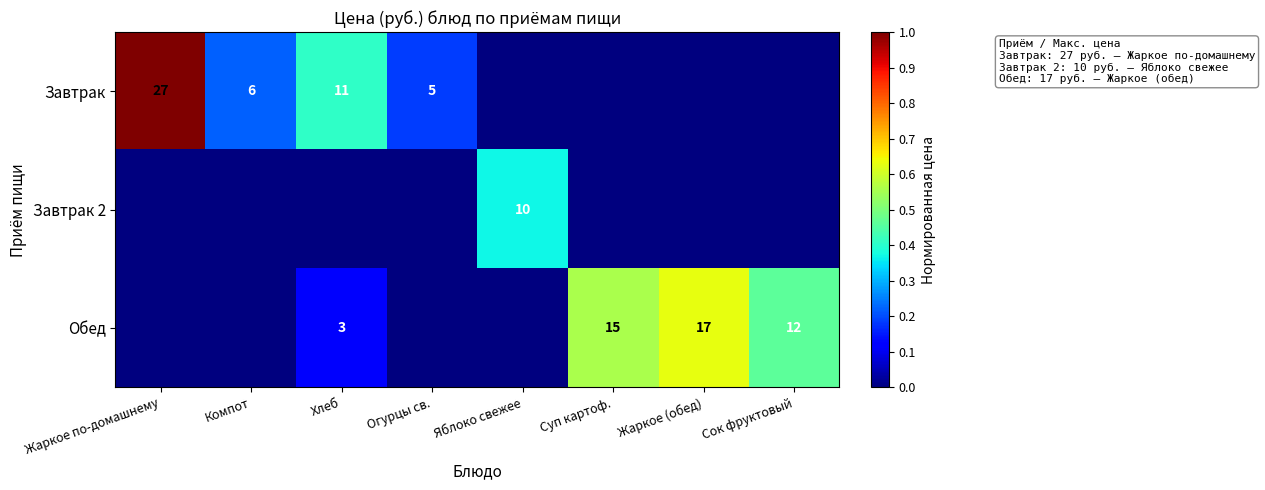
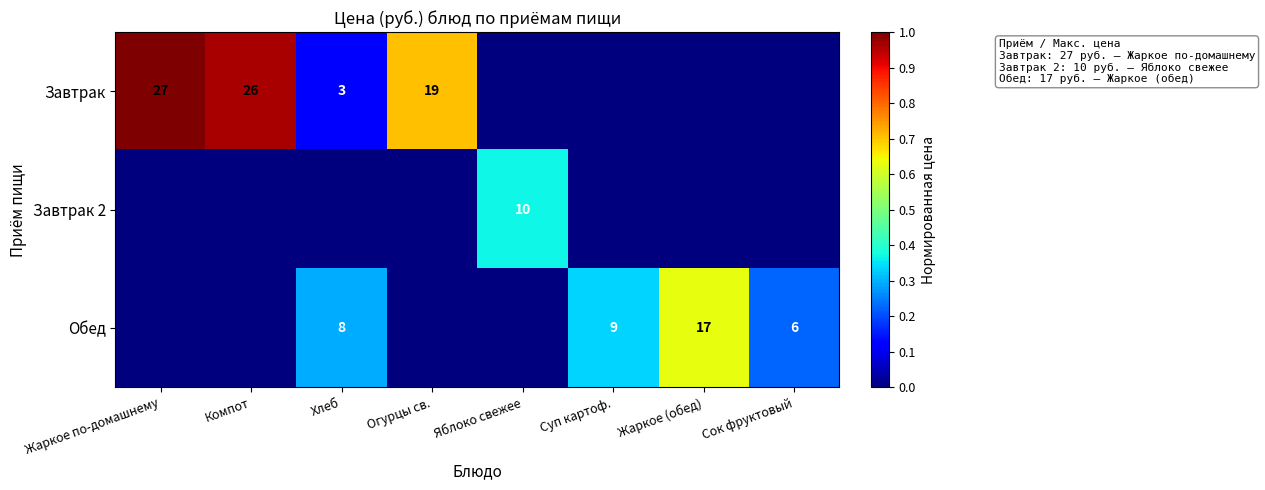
Завтрак, Компот: 6 -> 26
Завтрак, Хлеб: 11 -> 3
Завтрак, Огурцы св.: 5 -> 19
Обед, Хлеб: 3 -> 8
Обед, Суп картоф.: 15 -> 9
Обед, Сок фруктовый: 12 -> 6
